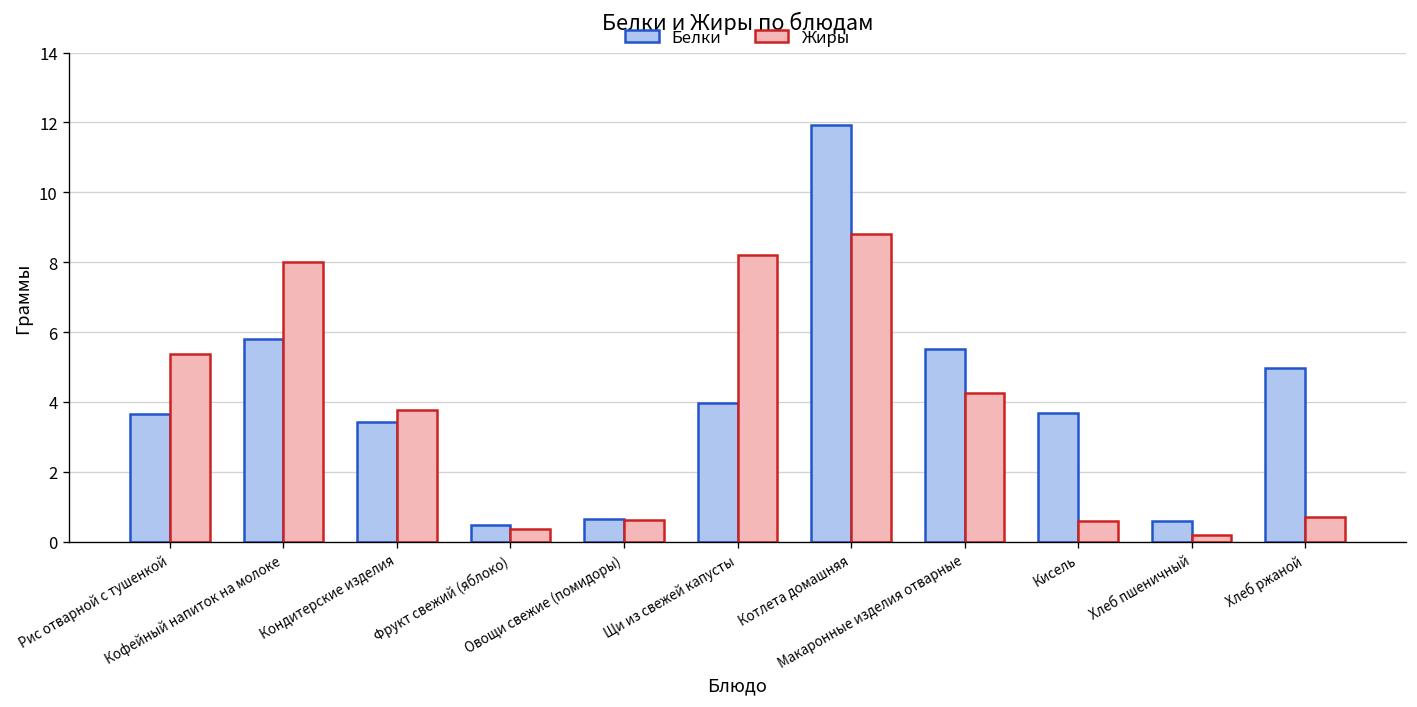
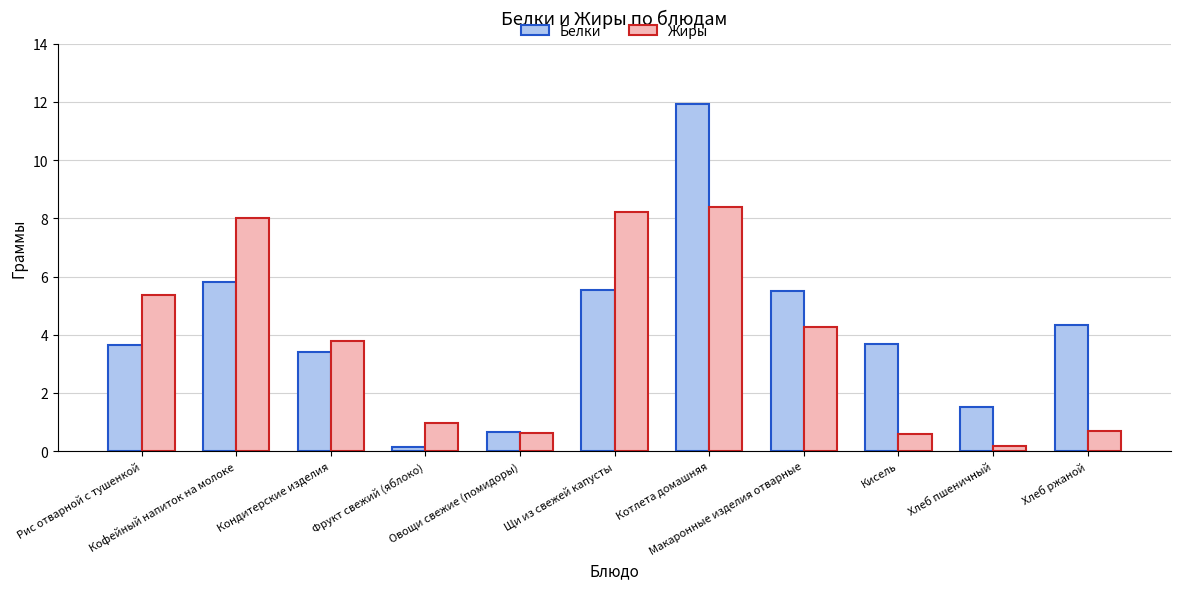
Белки, Фрукт свежий (яблоко): 0.5 -> 0.2
Жиры, Фрукт свежий (яблоко): 0.4 -> 1.0
Белки, Щи из свежей капусты: 4.0 -> 5.5
Жиры, Котлета домашняя: 8.8 -> 8.4
Белки, Хлеб пшеничный: 0.6 -> 1.5
Белки, Хлеб ржаной: 5.0 -> 4.3
